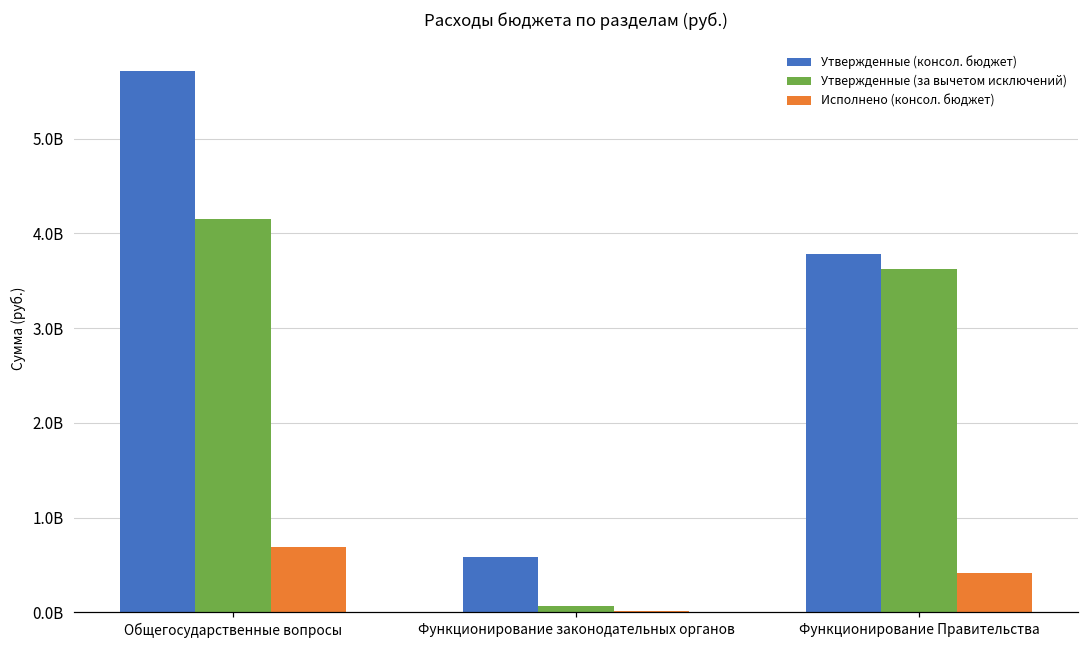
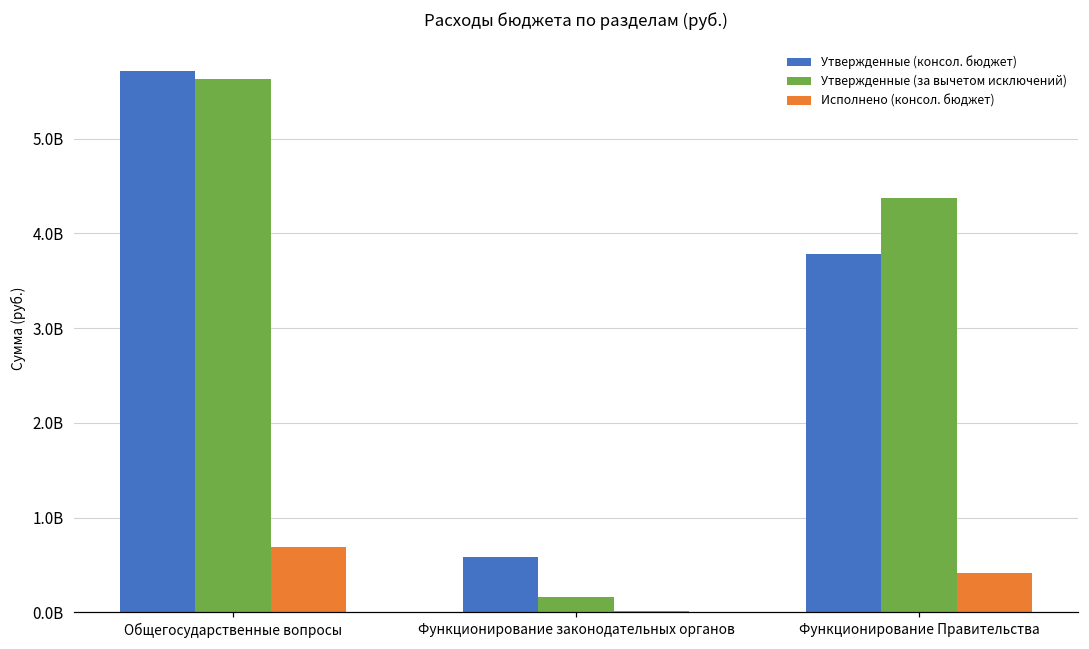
Утвержденные (за вычетом исключений), Общегосударственные вопросы: 4200000000 -> 5600000000
Утвержденные (за вычетом исключений), Функционирование законодательных органов: 100000000 -> 200000000
Утвержденные (за вычетом исключений), Функционирование Правительства: 3600000000 -> 4400000000
